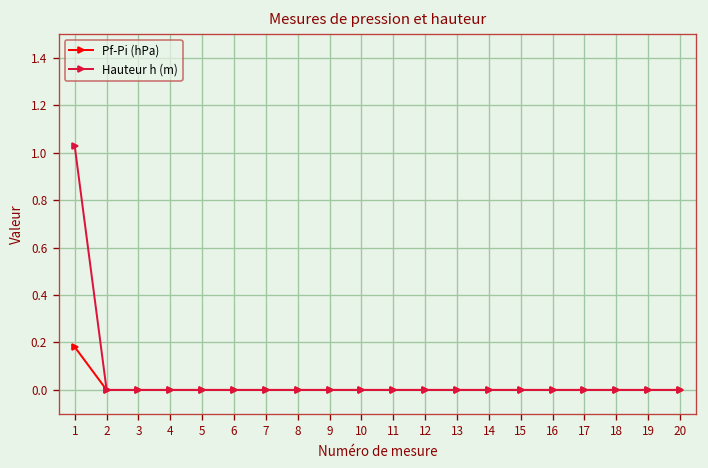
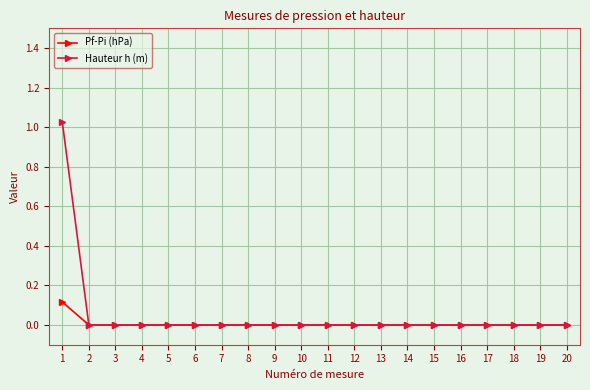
Pf-Pi (hPa), 1: 0.18 -> 0.12
